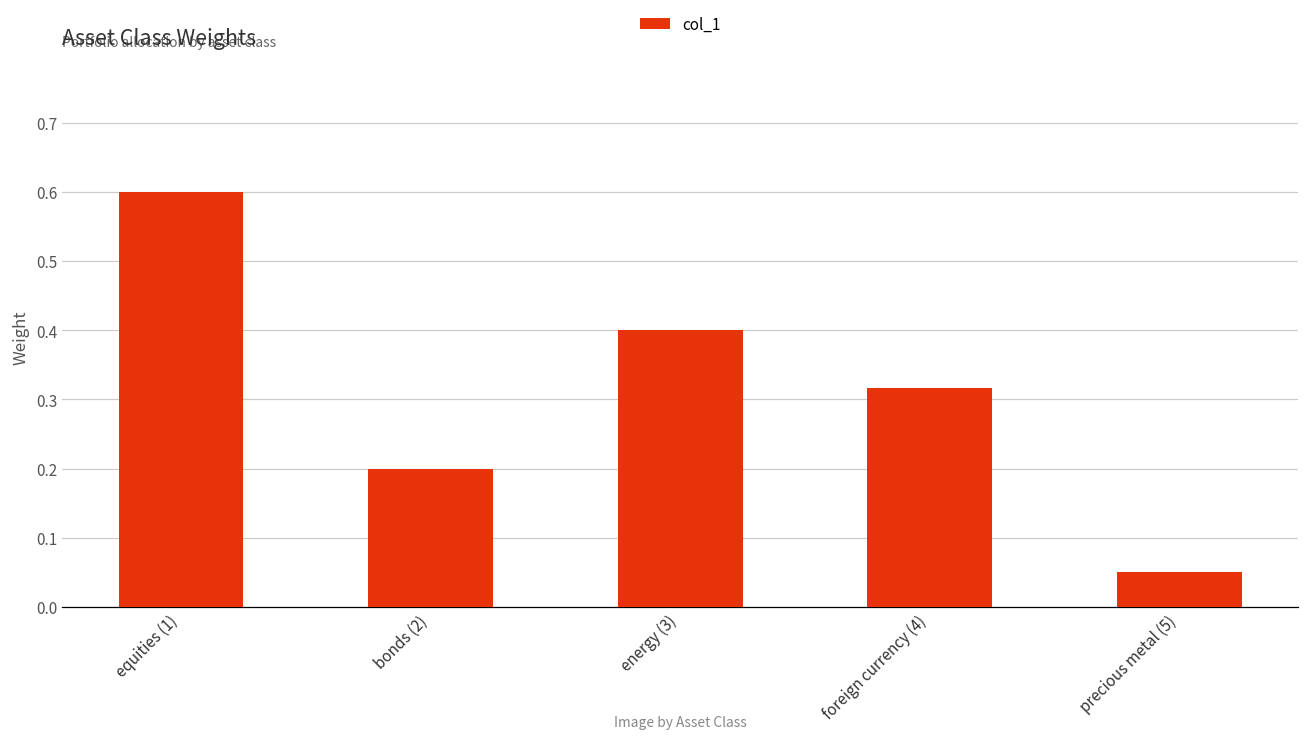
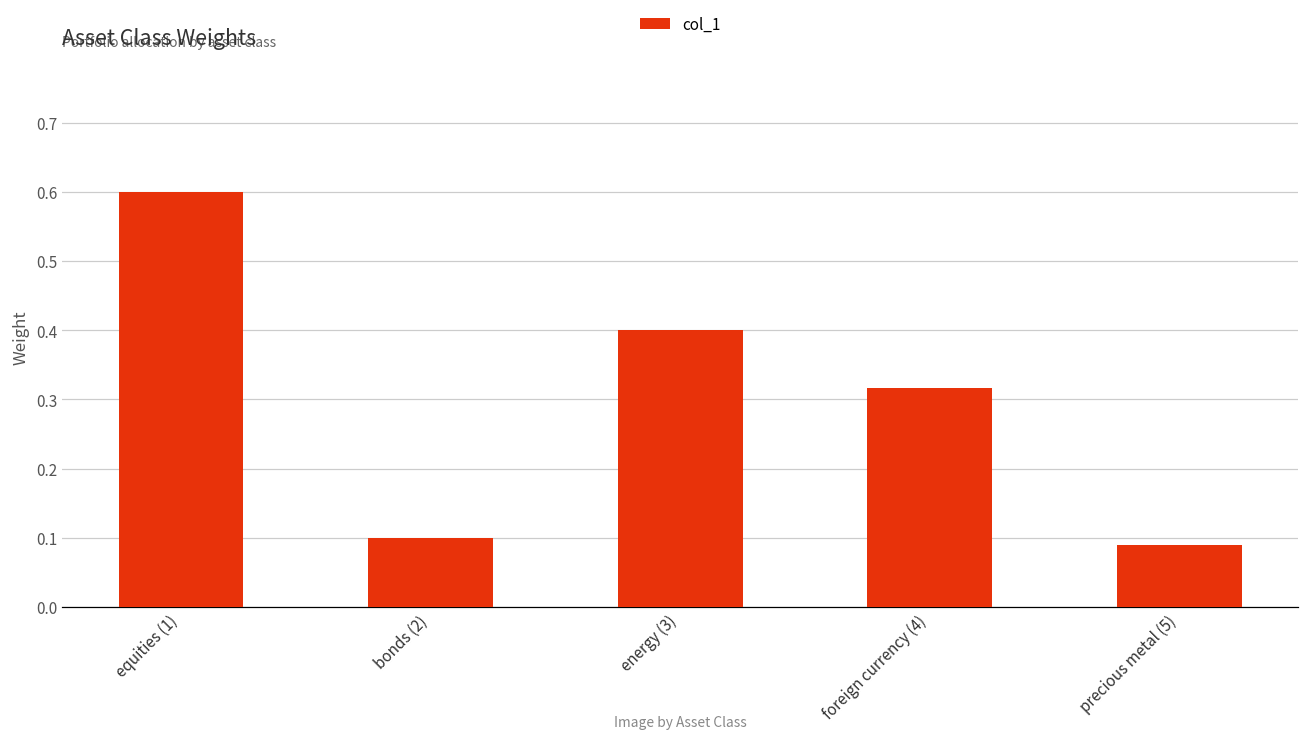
bonds (2): 0.2 -> 0.1
precious metal (5): 0.05 -> 0.09
